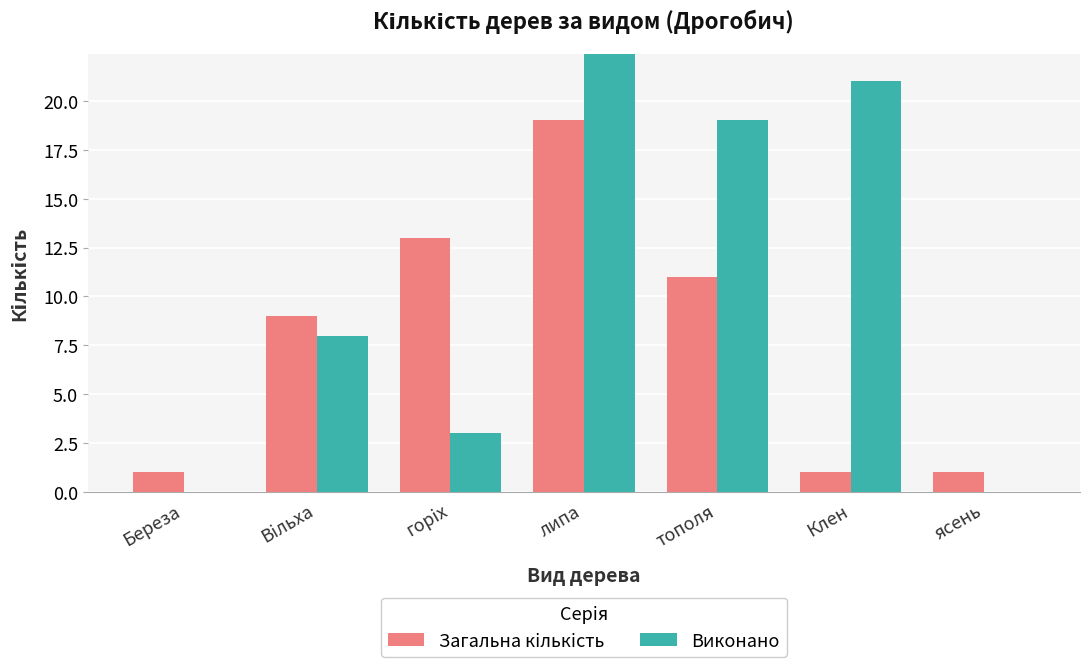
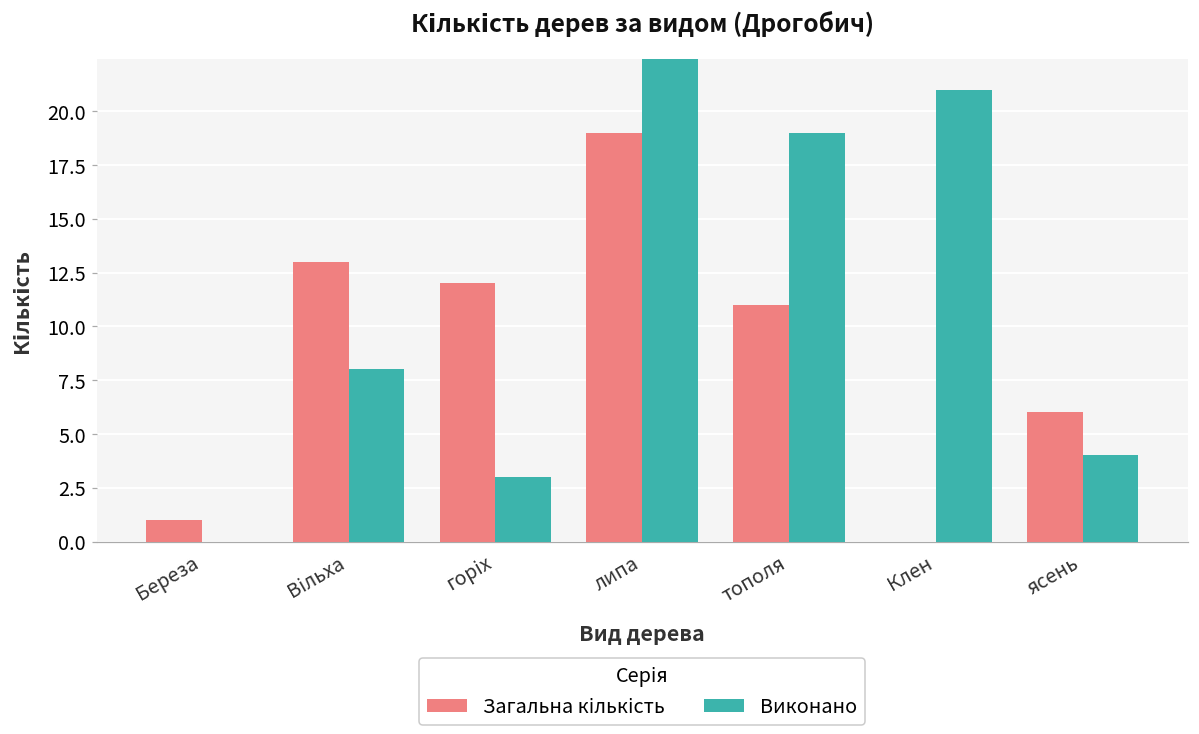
Загальна кількість, Вільха: 9 -> 13
Загальна кількість, горіх: 13 -> 12
Загальна кількість, Клен: 1 -> 0
Загальна кількість, ясень: 1 -> 6
Виконано, ясень: 0 -> 4
